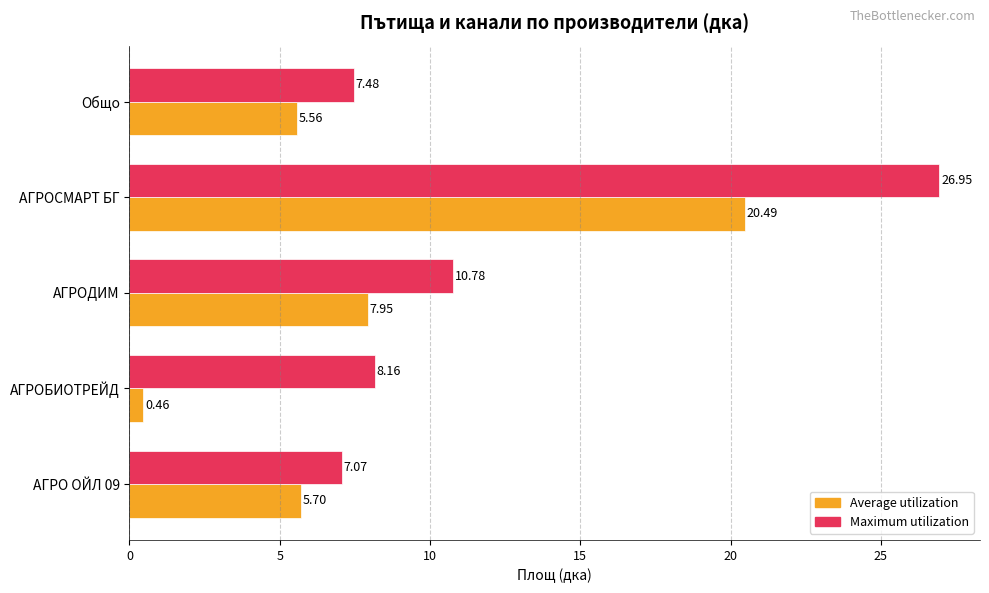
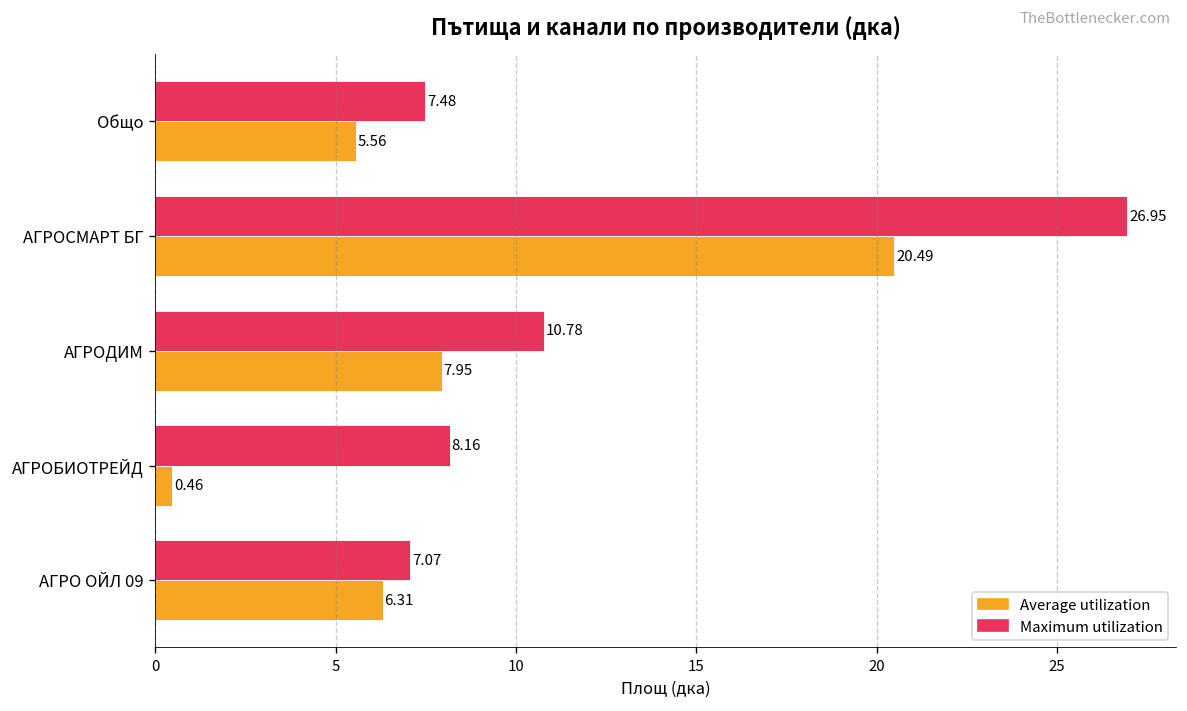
Average utilization, АГРО ОЙЛ 09: 5.70 -> 6.31
